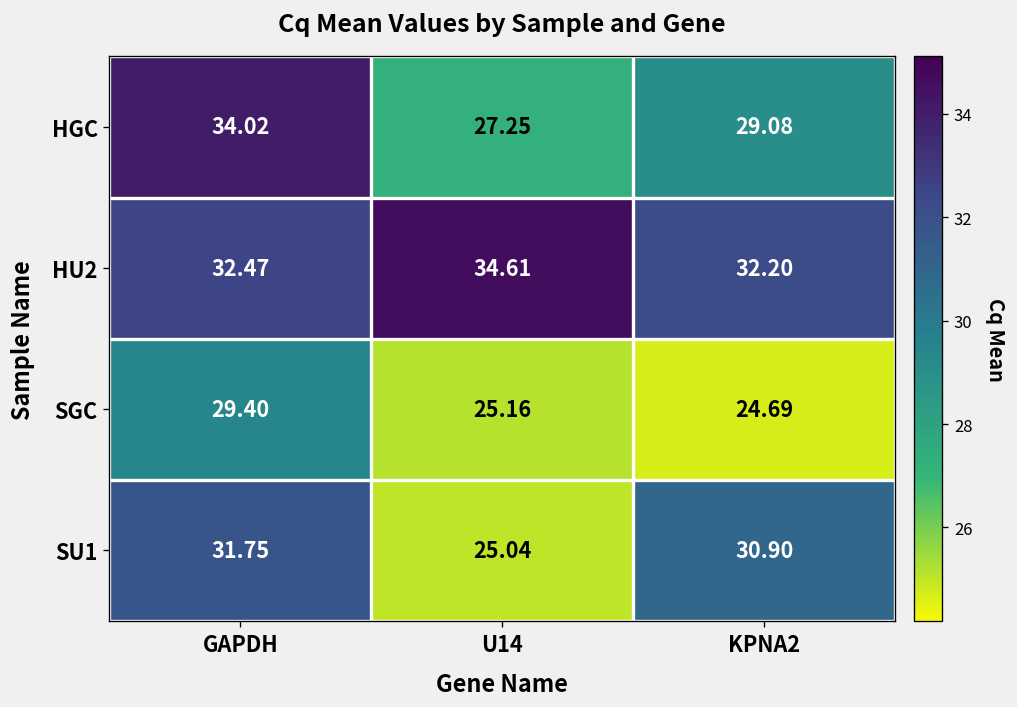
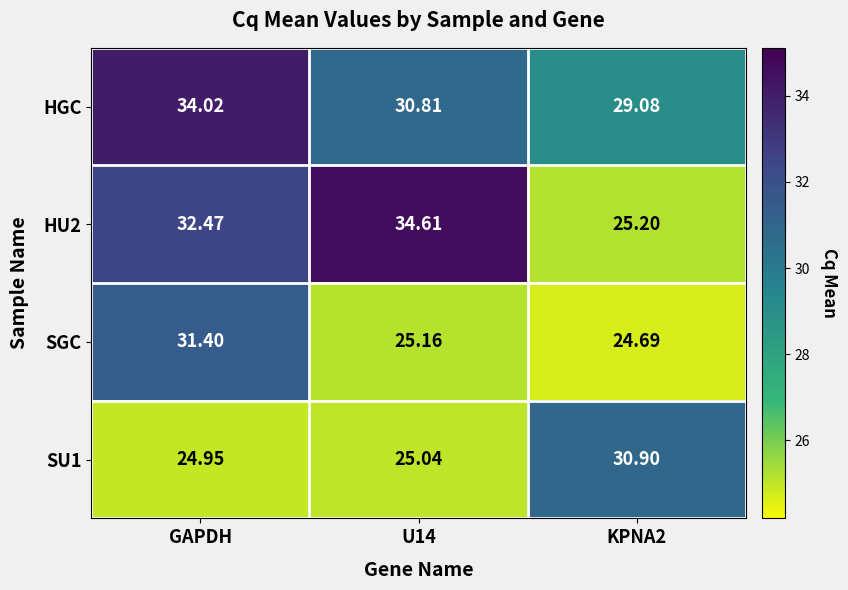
HGC, U14: 27.25 -> 30.81
HU2, KPNA2: 32.20 -> 25.20
SGC, GAPDH: 29.40 -> 31.40
SU1, GAPDH: 31.75 -> 24.95
